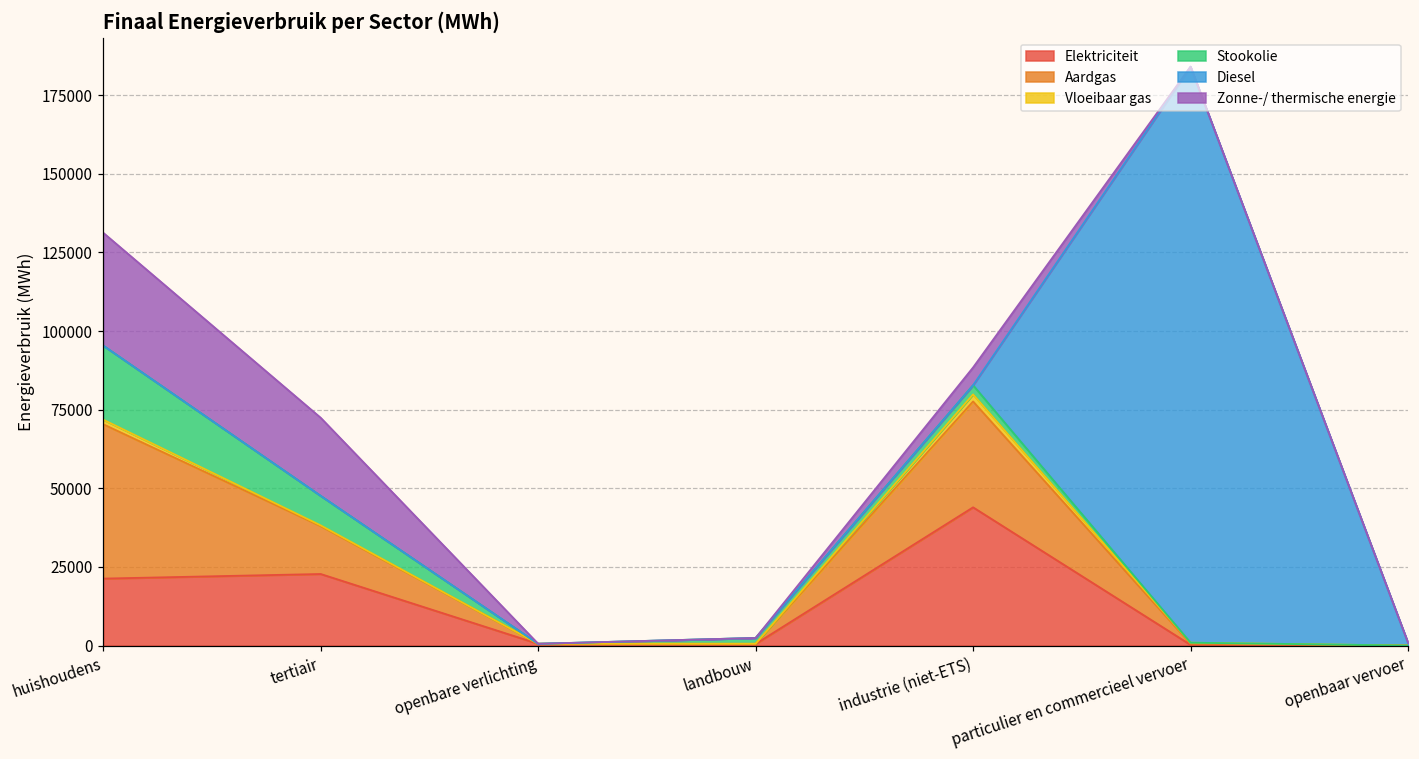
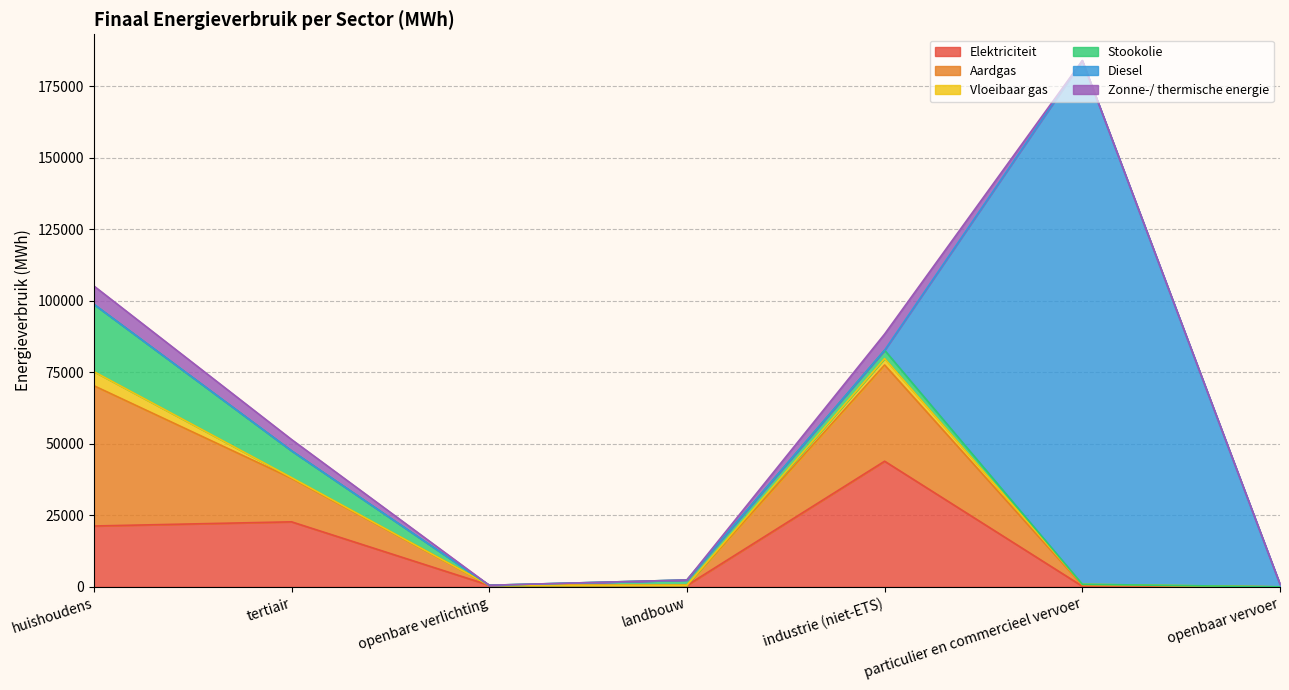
Vloeibaar gas, huishoudens: 1000 -> 5000
Zonne-/ thermische energie, huishoudens: 36000 -> 6000
Zonne-/ thermische energie, tertiair: 25000 -> 4000
